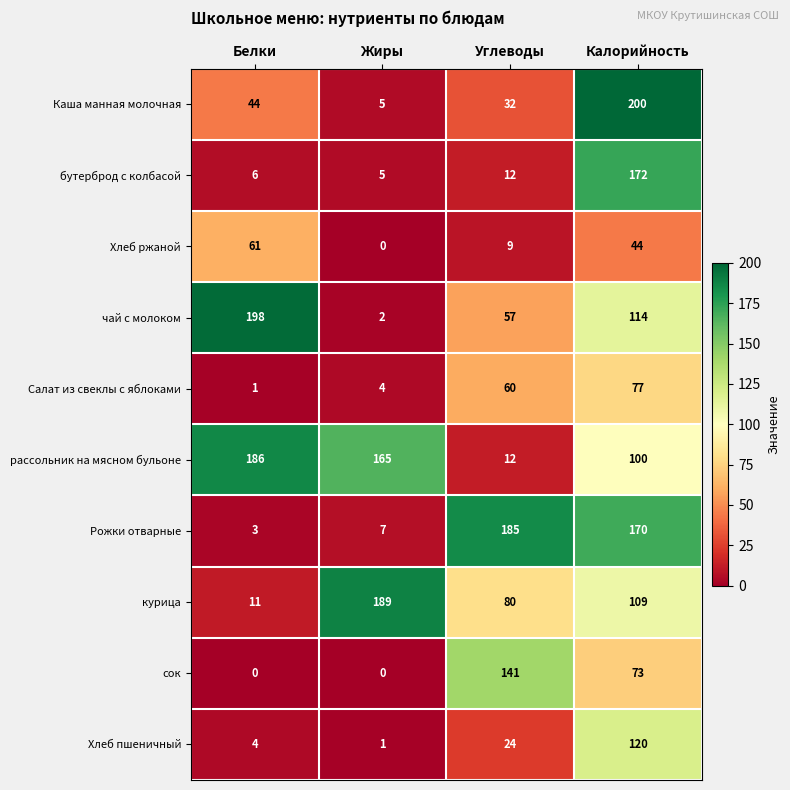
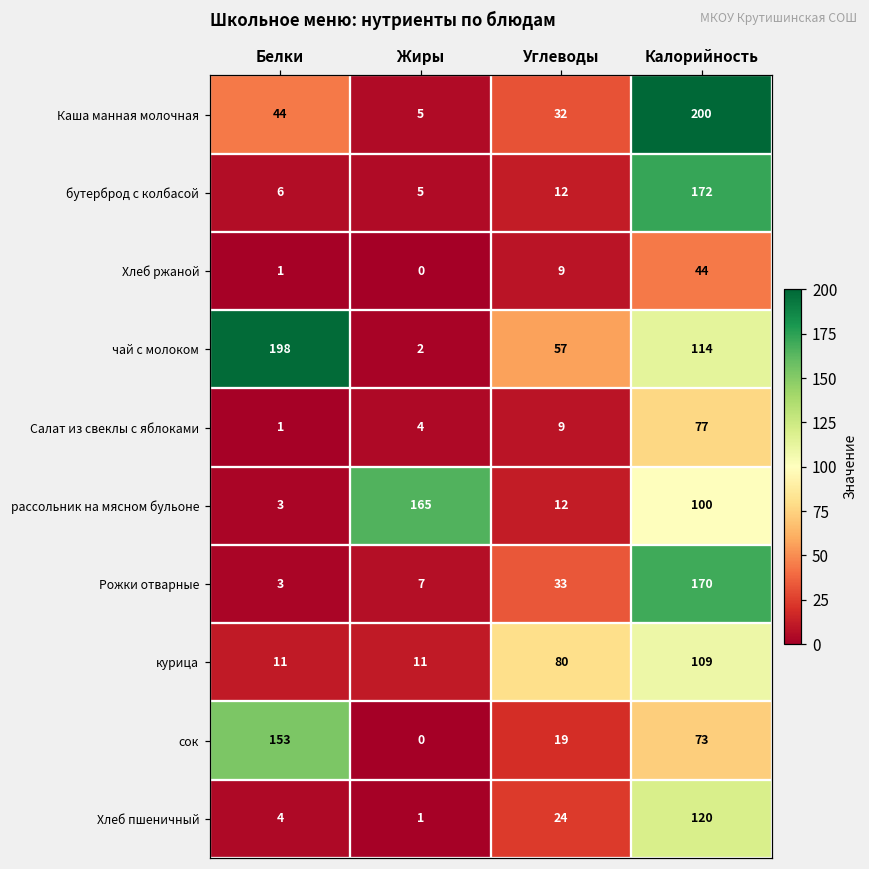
Хлеб ржаной, Белки: 61 -> 1
Салат из свеклы с яблоками, Углеводы: 60 -> 9
рассольник на мясном бульоне, Белки: 186 -> 3
Рожки отварные, Углеводы: 185 -> 33
курица, Жиры: 189 -> 11
сок, Белки: 0 -> 153
сок, Углеводы: 141 -> 19
